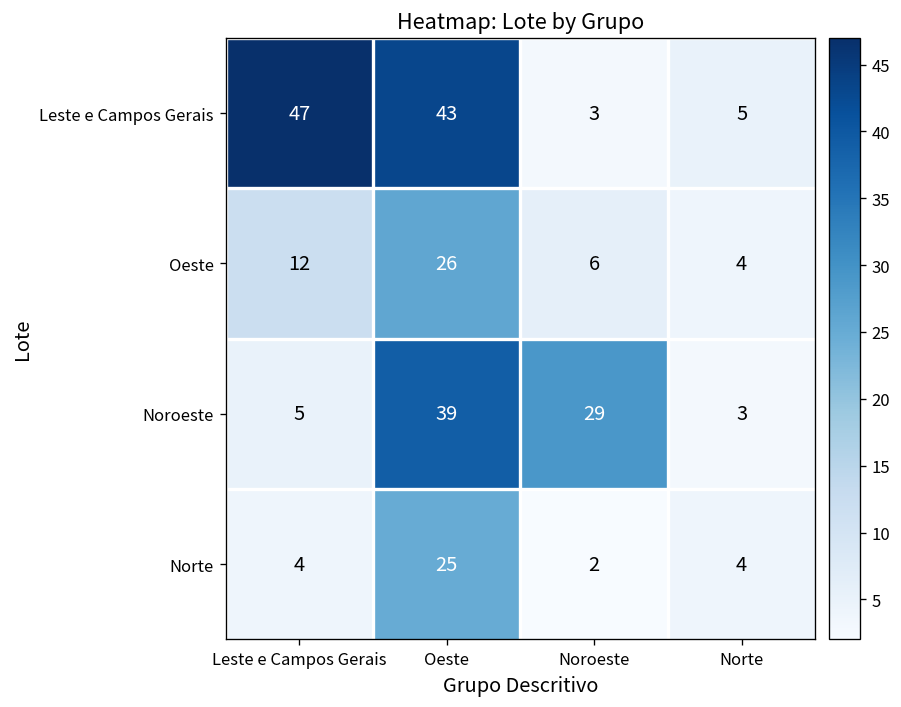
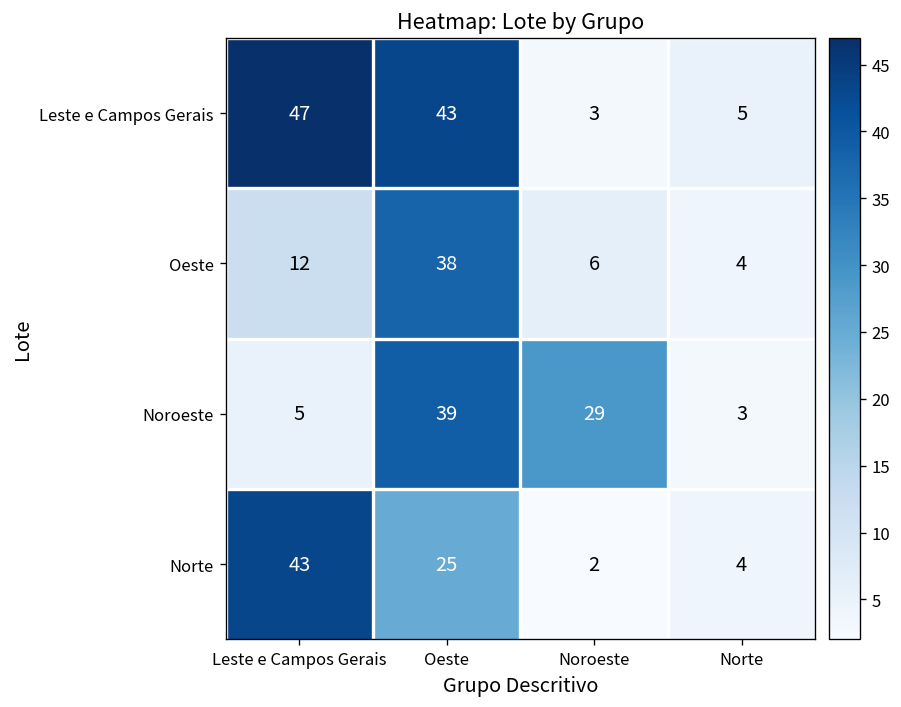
Oeste, Oeste: 26 -> 38
Norte, Leste e Campos Gerais: 4 -> 43
